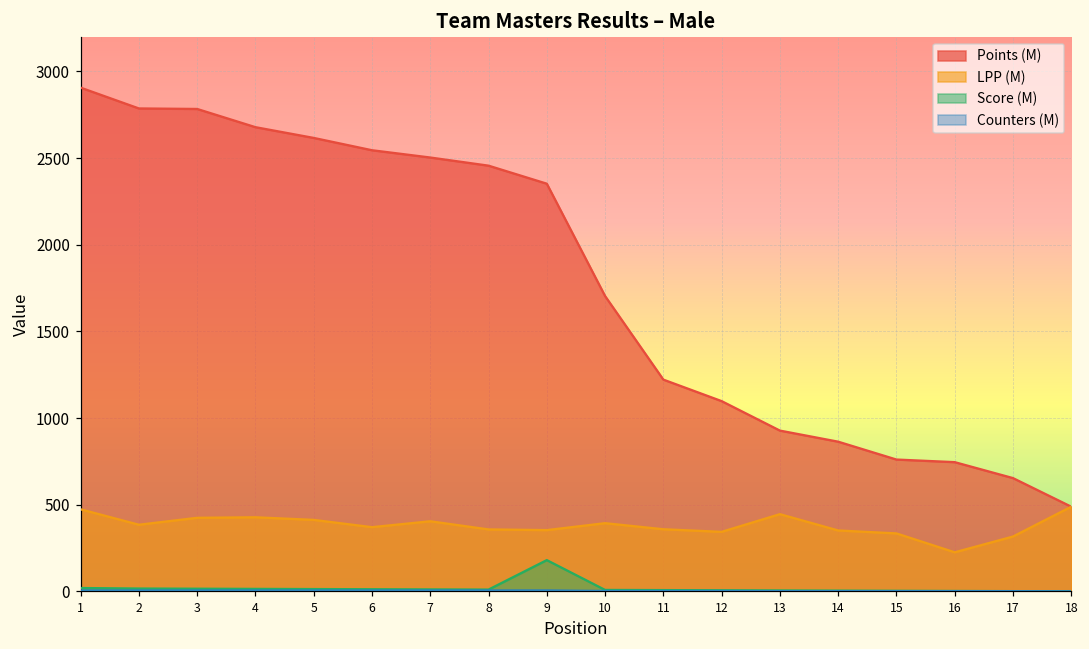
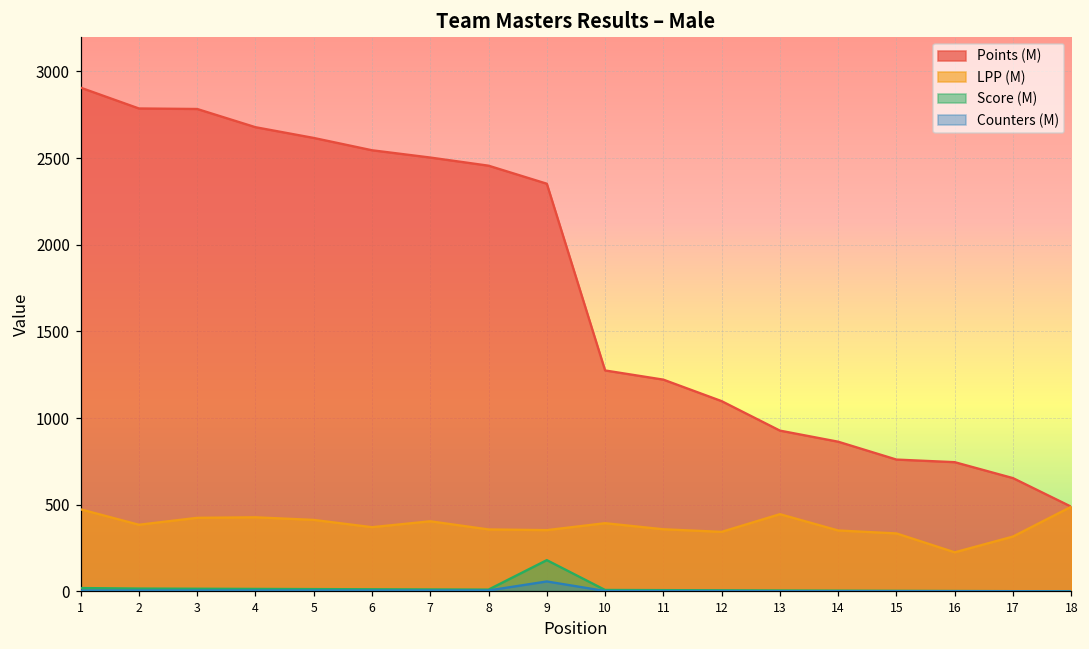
Counters (M), 9: 10 -> 60
Points (M), 10: 1700 -> 1280
